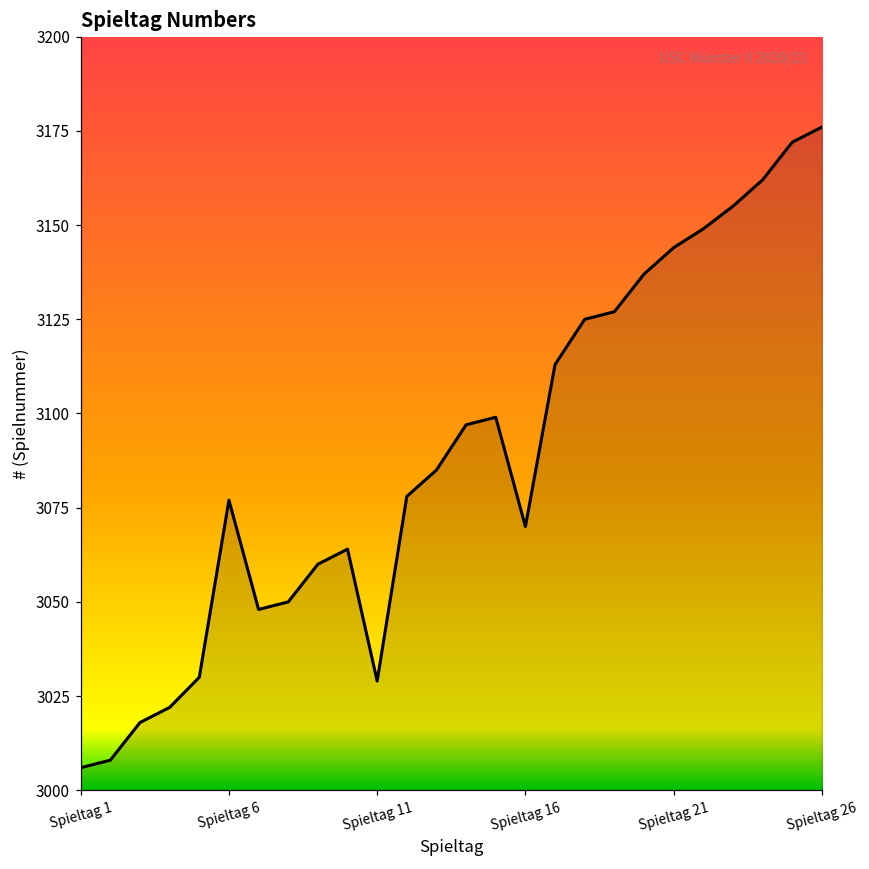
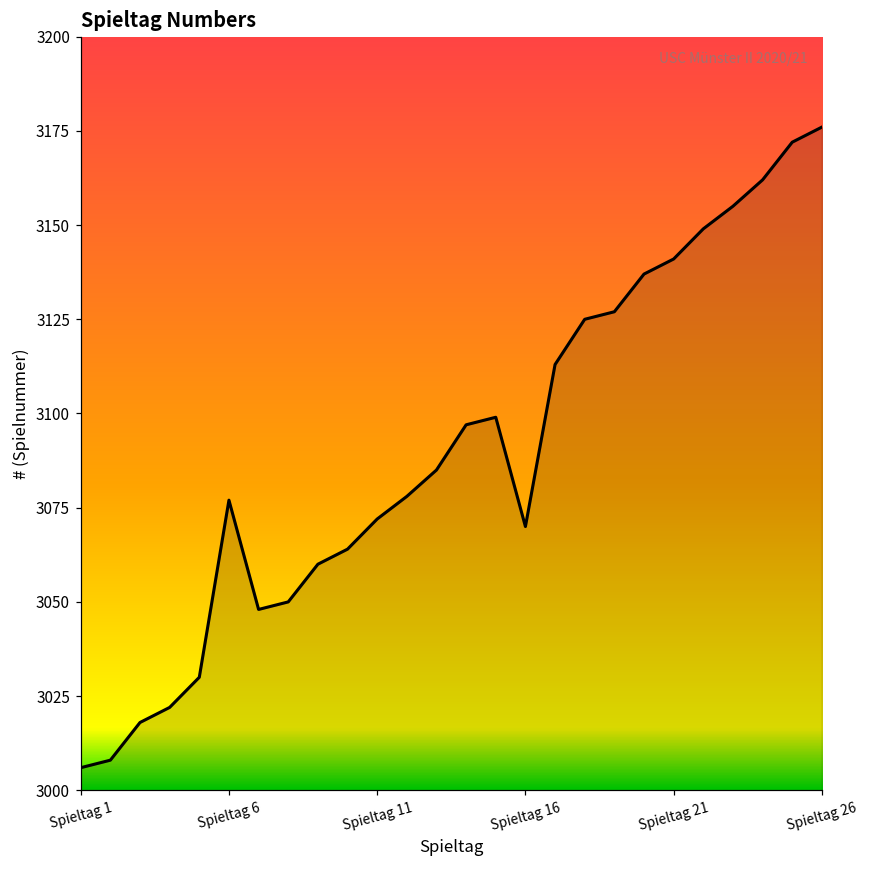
Spieltag 11: 3029 -> 3072
Spieltag 21: 3144 -> 3141
